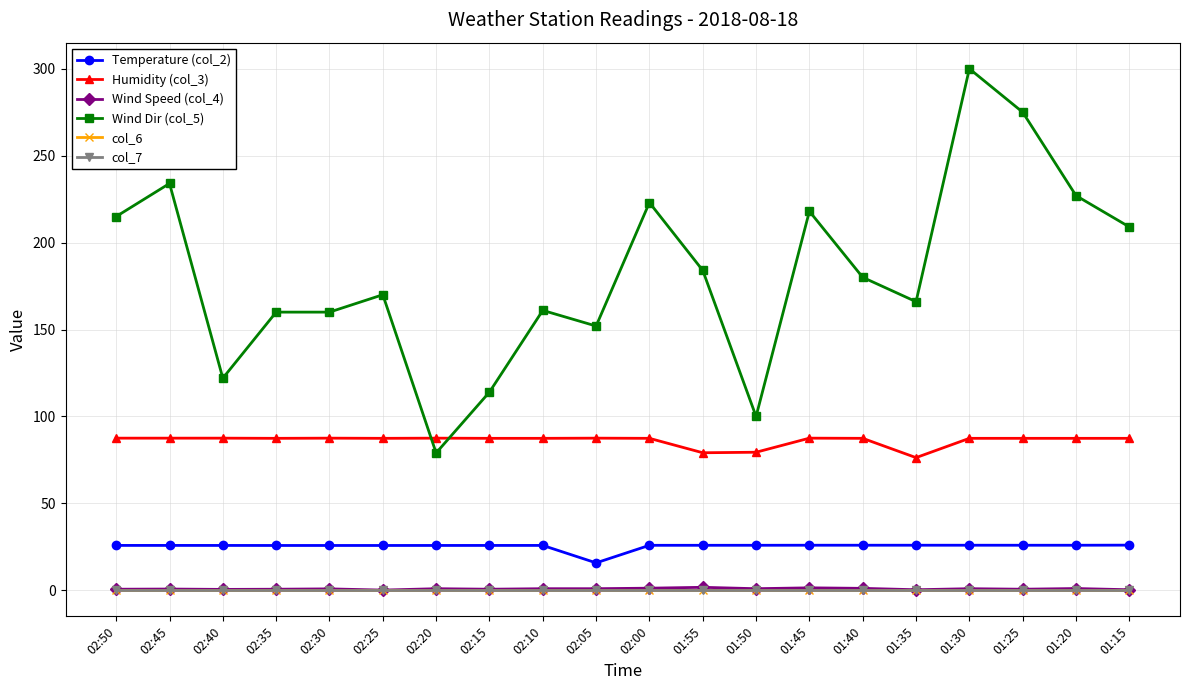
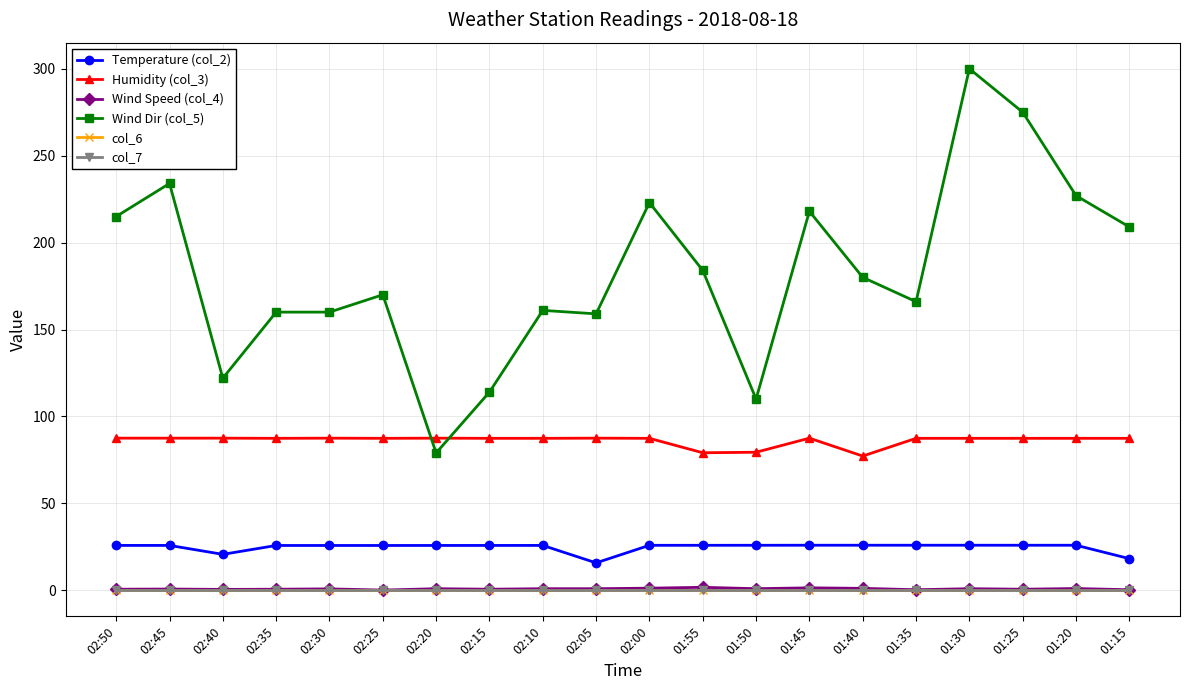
Temperature (col_2), 02:40: 26 -> 21
Wind Dir (col_5), 02:05: 152 -> 159
Wind Dir (col_5), 01:50: 100 -> 110
Humidity (col_3), 01:40: 87 -> 77
Humidity (col_3), 01:35: 76 -> 87
Temperature (col_2), 01:15: 26 -> 18
